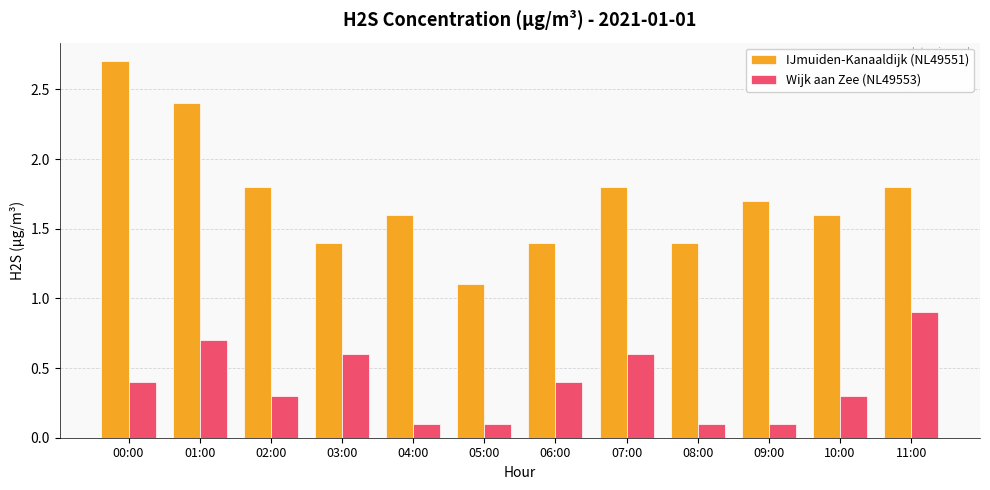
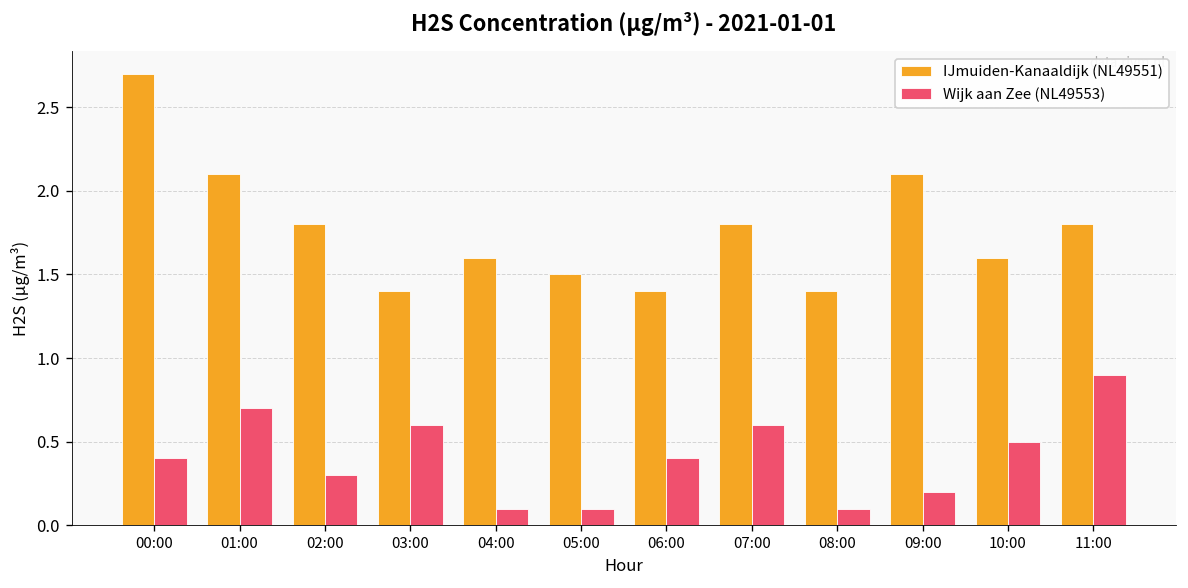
IJmuiden-Kanaaldijk (NL49551), 01:00: 2.4 -> 2.1
IJmuiden-Kanaaldijk (NL49551), 05:00: 1.1 -> 1.5
IJmuiden-Kanaaldijk (NL49551), 09:00: 1.7 -> 2.1
Wijk aan Zee (NL49553), 09:00: 0.1 -> 0.2
Wijk aan Zee (NL49553), 10:00: 0.3 -> 0.5
